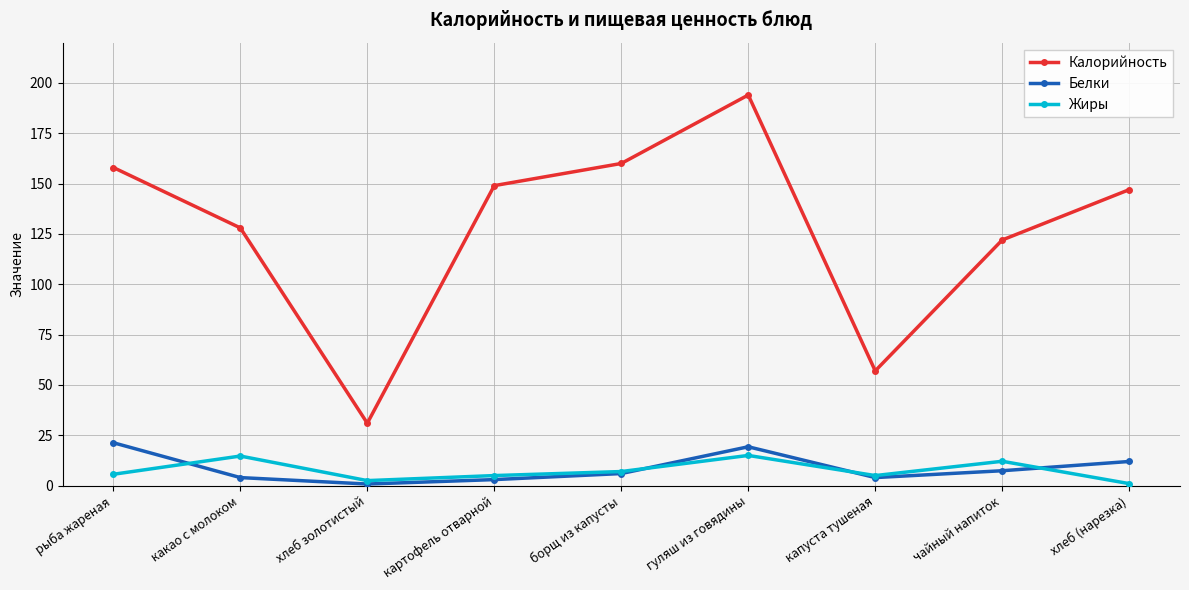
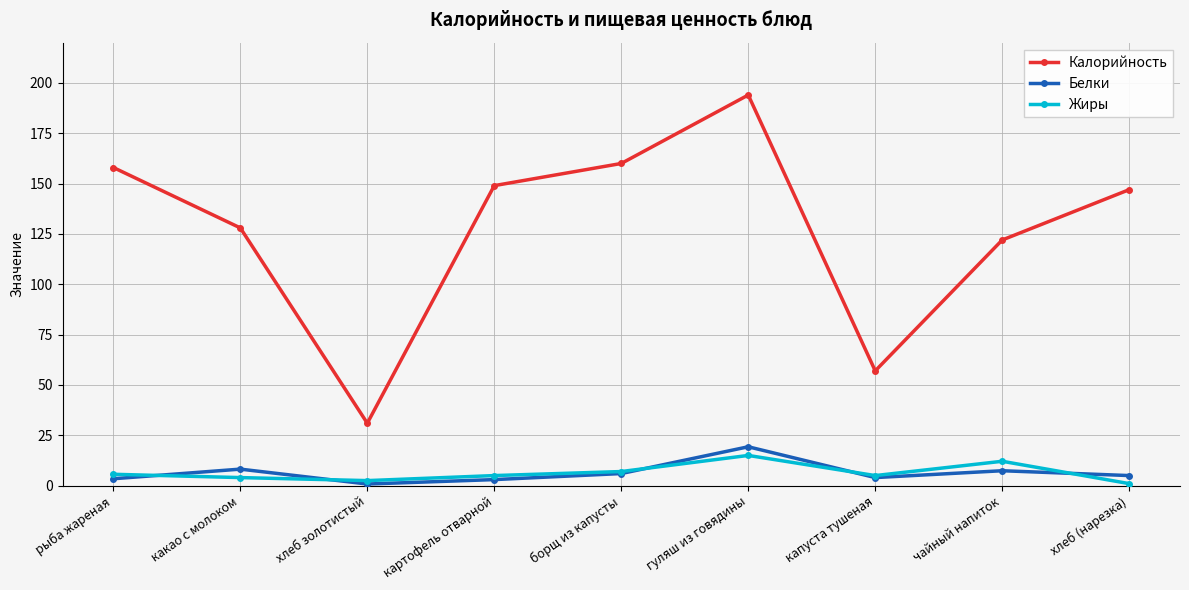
Белки, рыба жареная: 21 -> 3
Белки, какао с молоком: 4 -> 8
Жиры, какао с молоком: 15 -> 4
Белки, хлеб (нарезка): 12 -> 5
